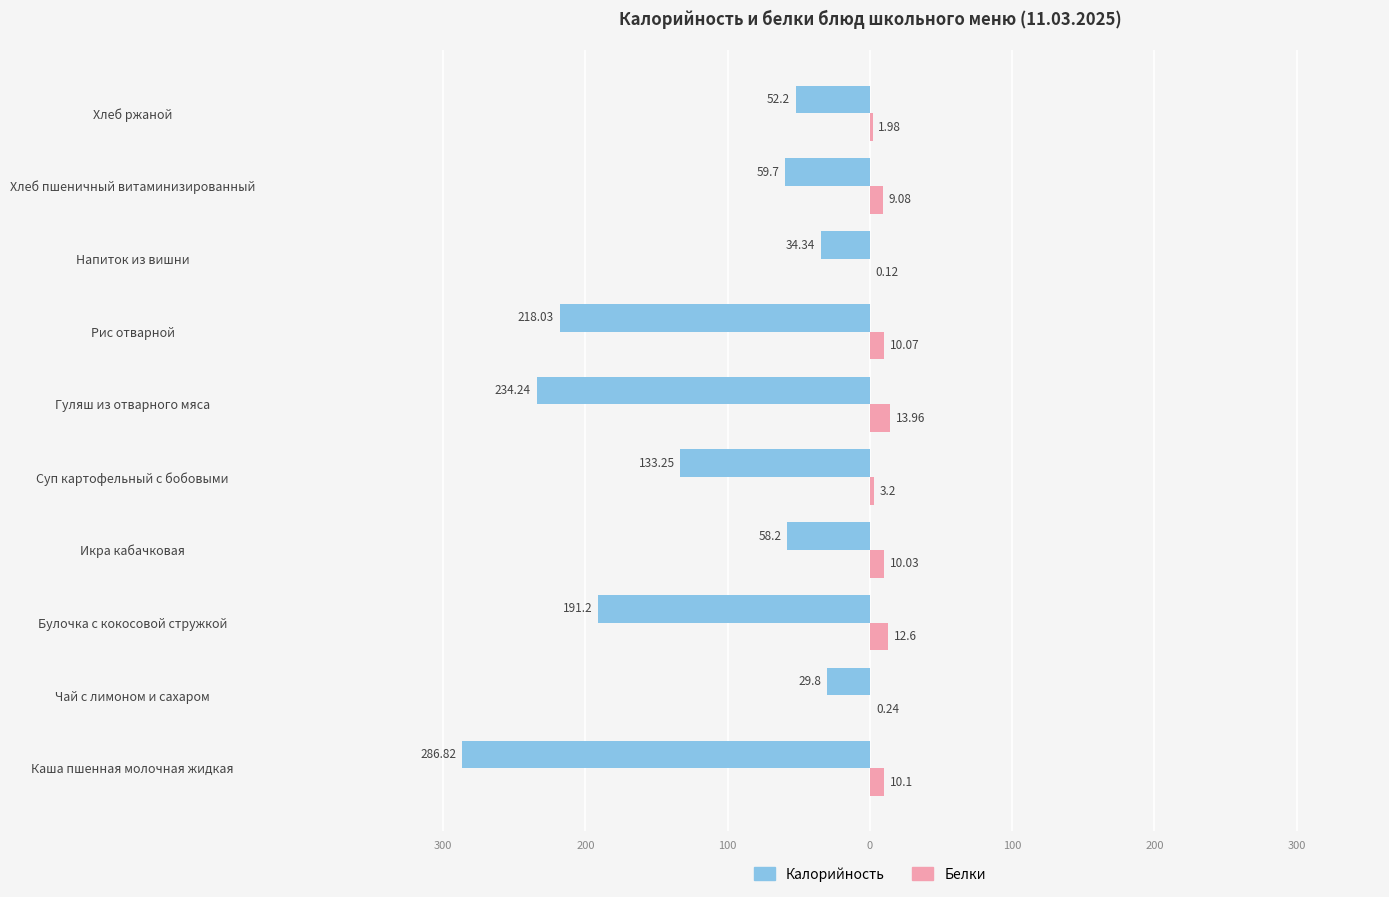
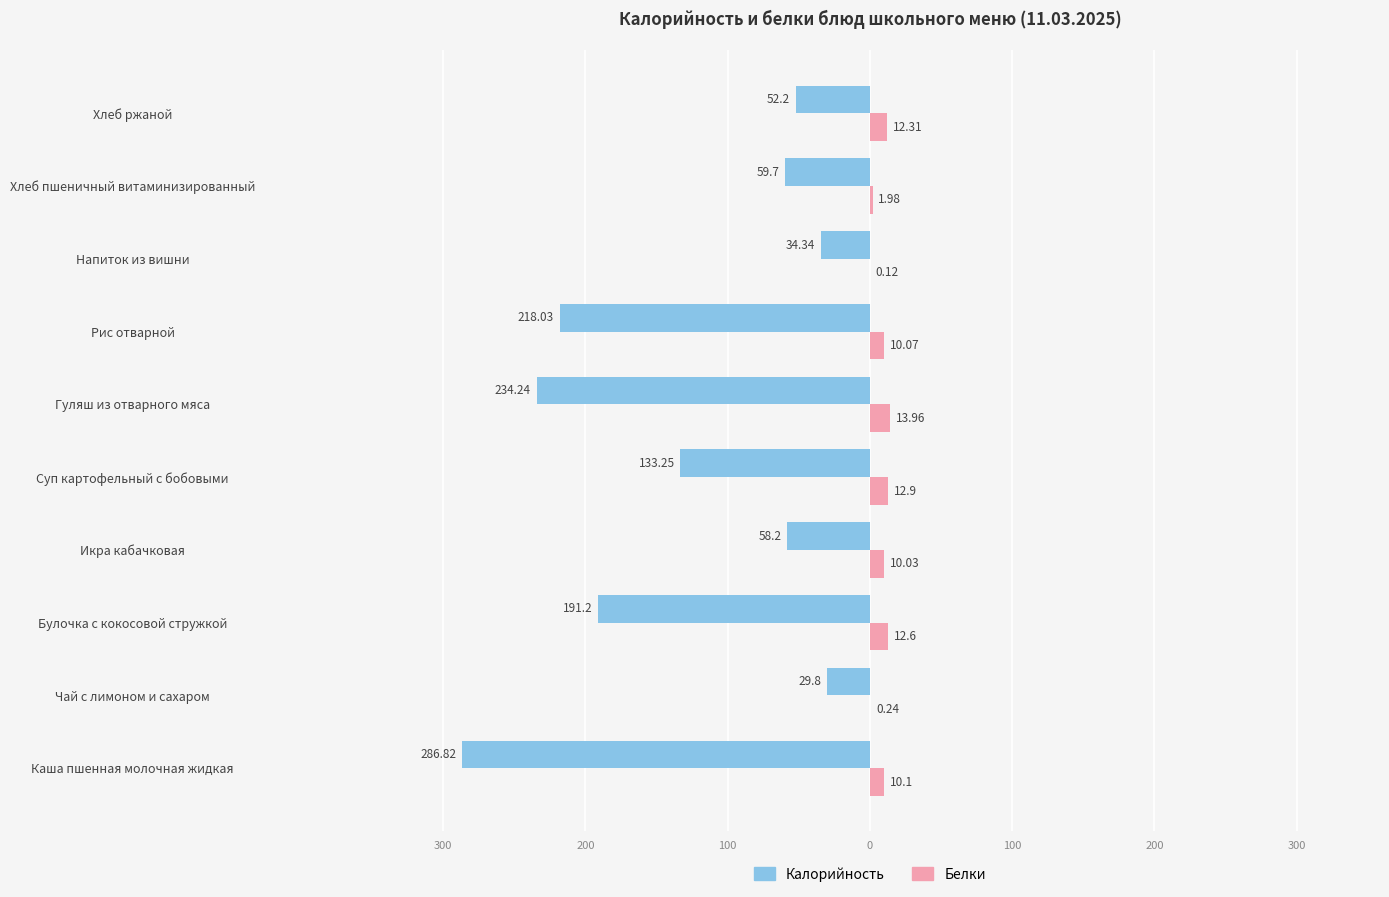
Белки, Хлеб ржаной: 1.98 -> 12.31
Белки, Хлеб пшеничный витаминизированный: 9.08 -> 1.98
Белки, Суп картофельный с бобовыми: 3.2 -> 12.9
